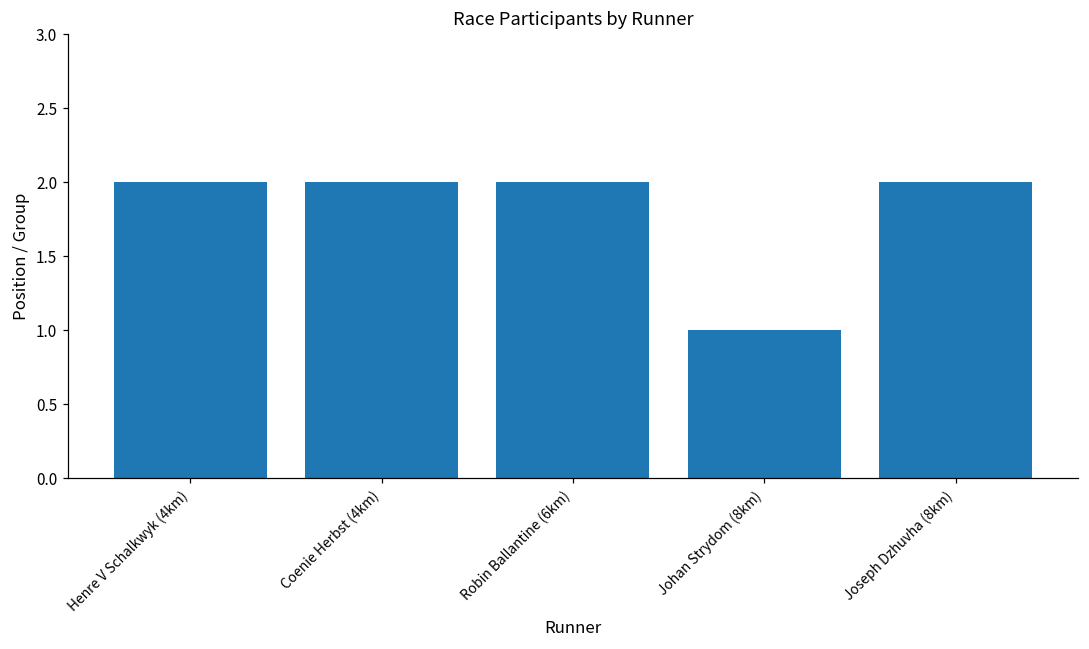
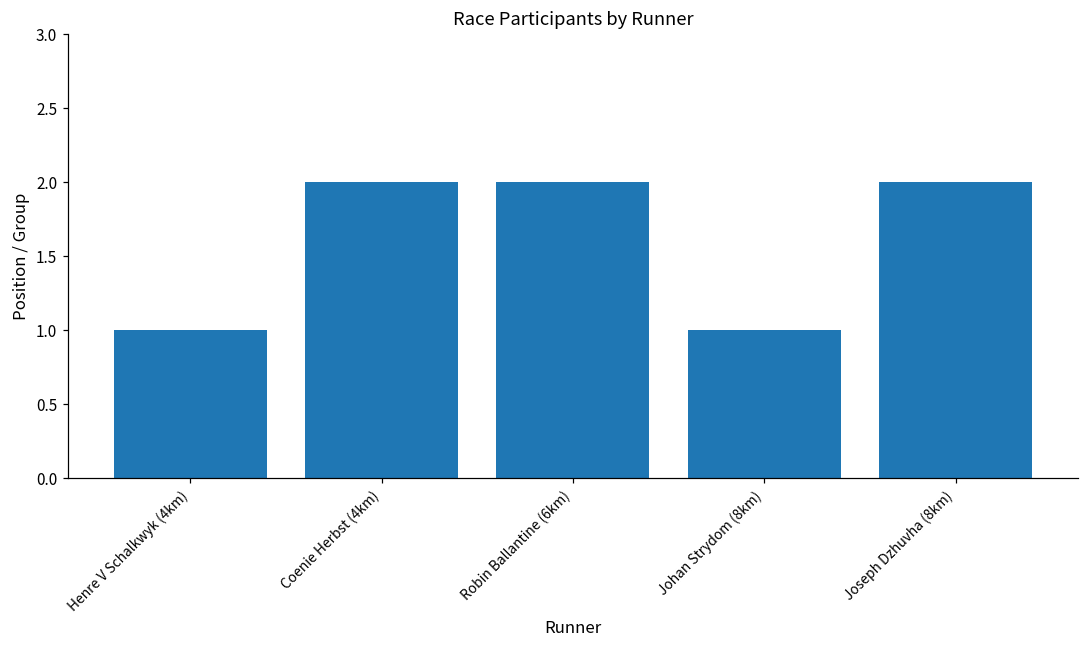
Henre V Schalkwyk (4km): 2 -> 1
